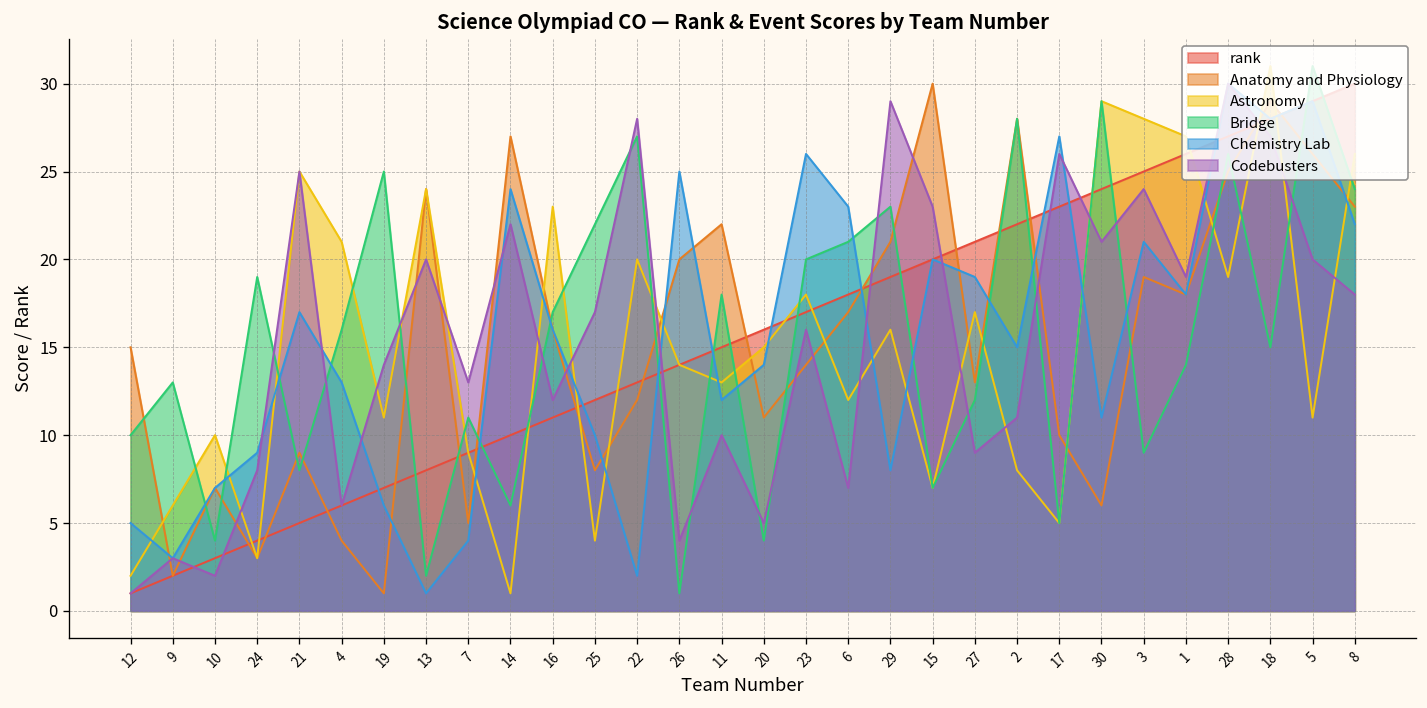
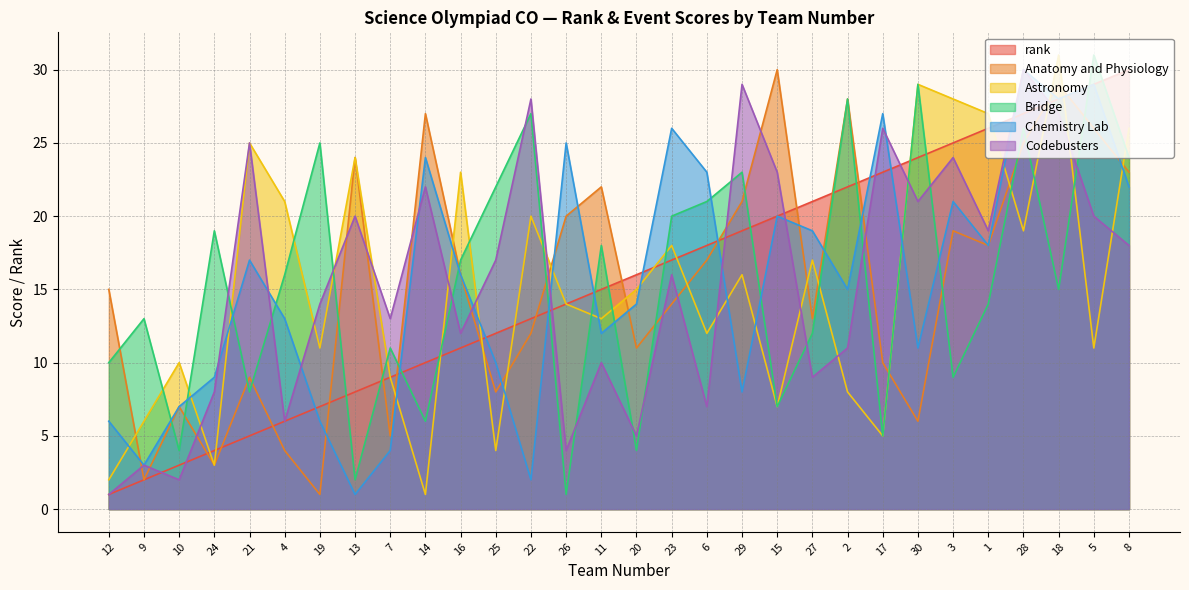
Chemistry Lab, 12: 5 -> 6
